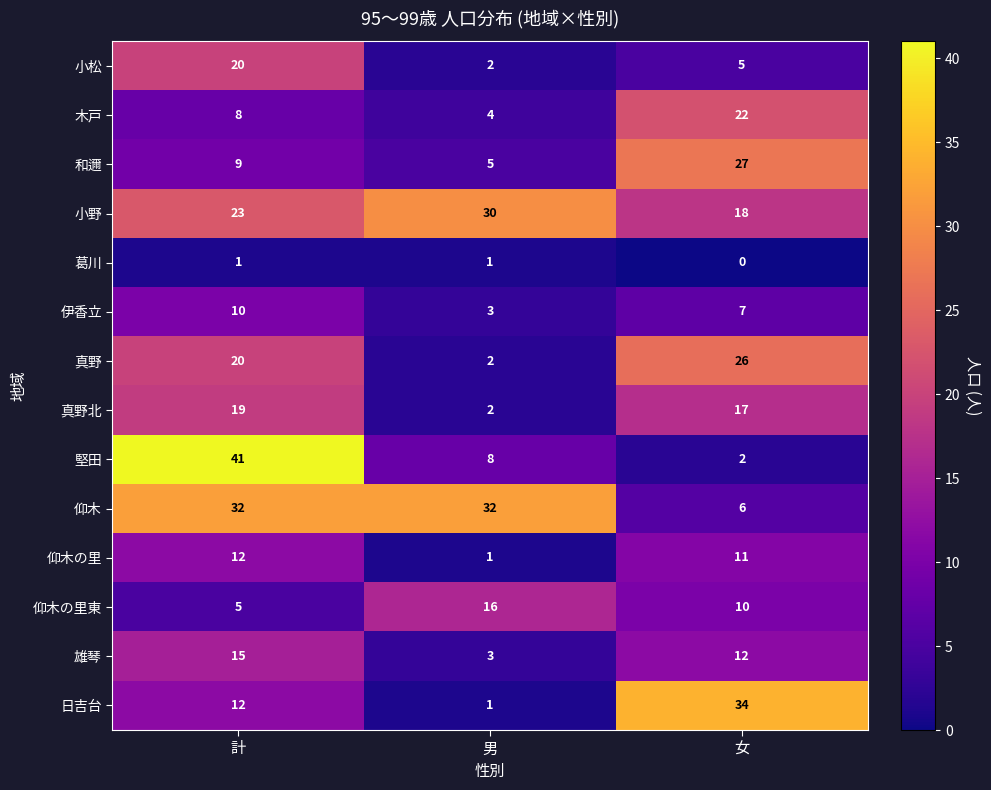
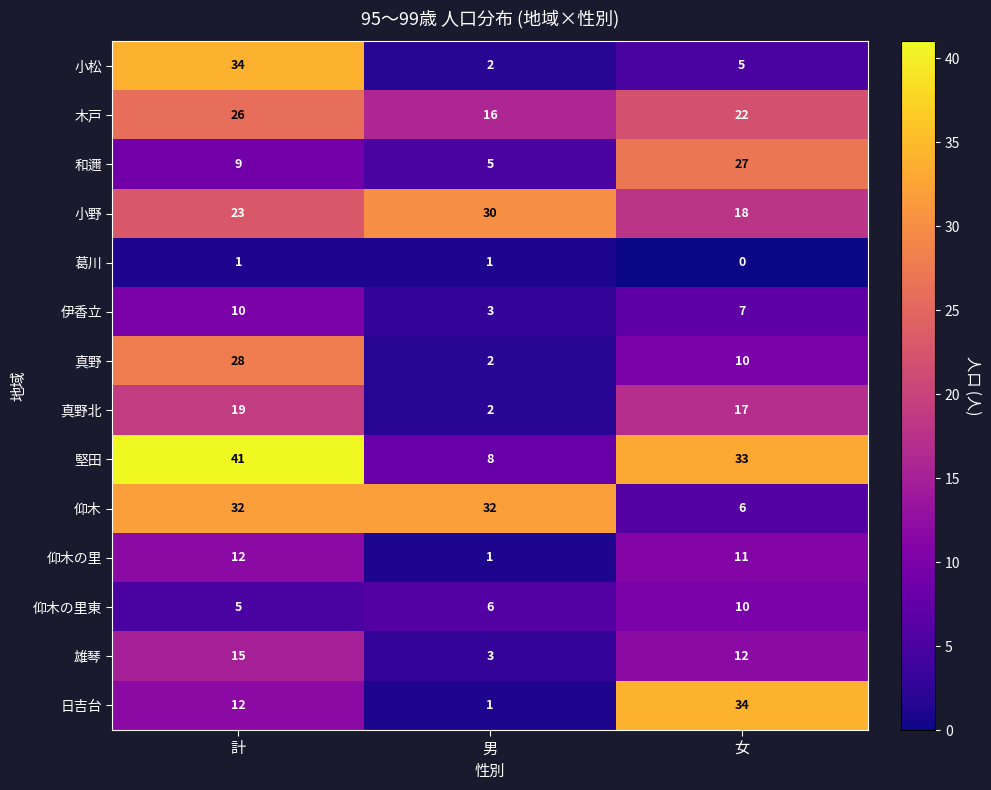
小松, 計: 20 -> 34
木戸, 計: 8 -> 26
木戸, 男: 4 -> 16
真野, 計: 20 -> 28
真野, 女: 26 -> 10
堅田, 女: 2 -> 33
仰木の里東, 男: 16 -> 6
